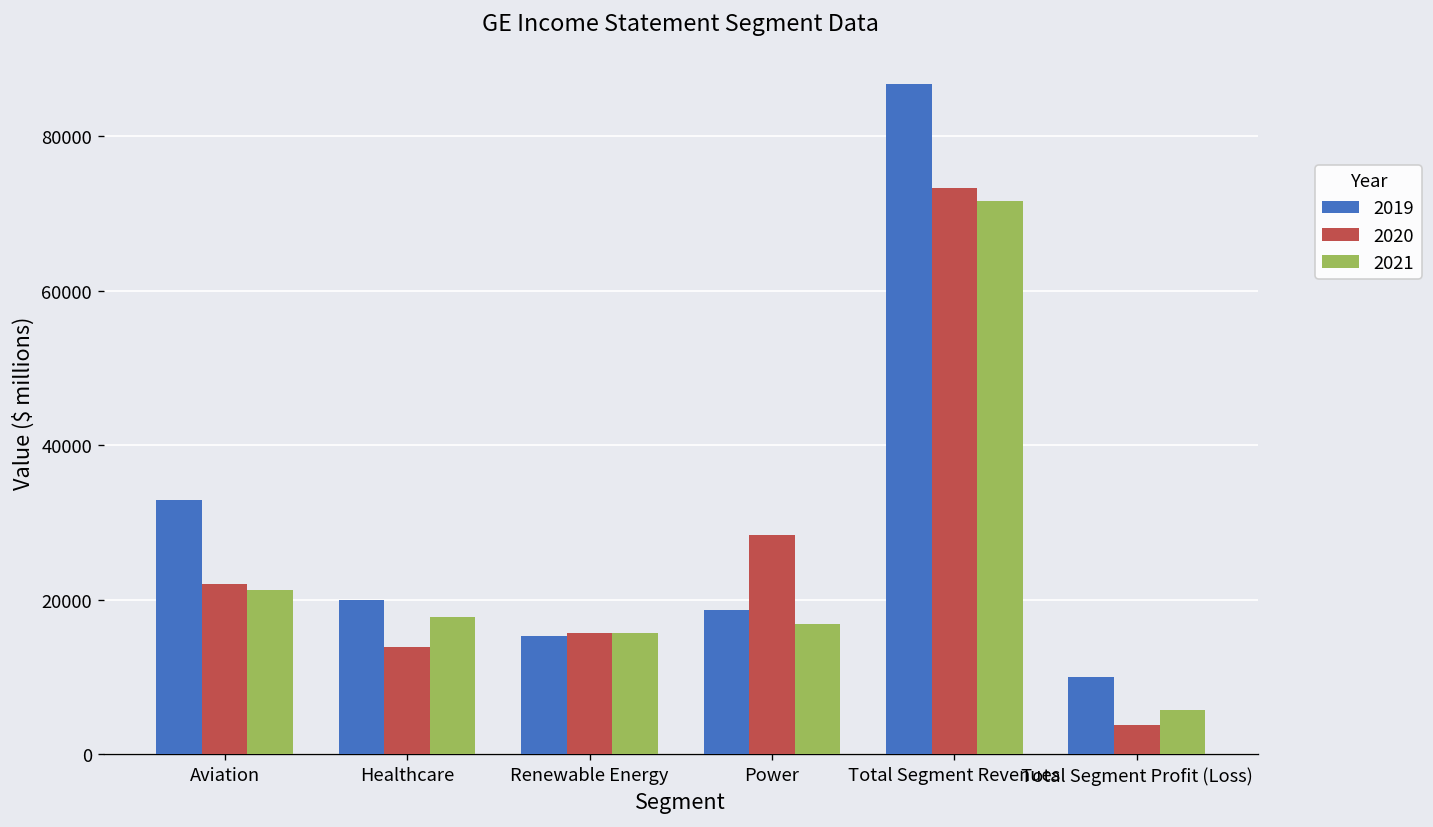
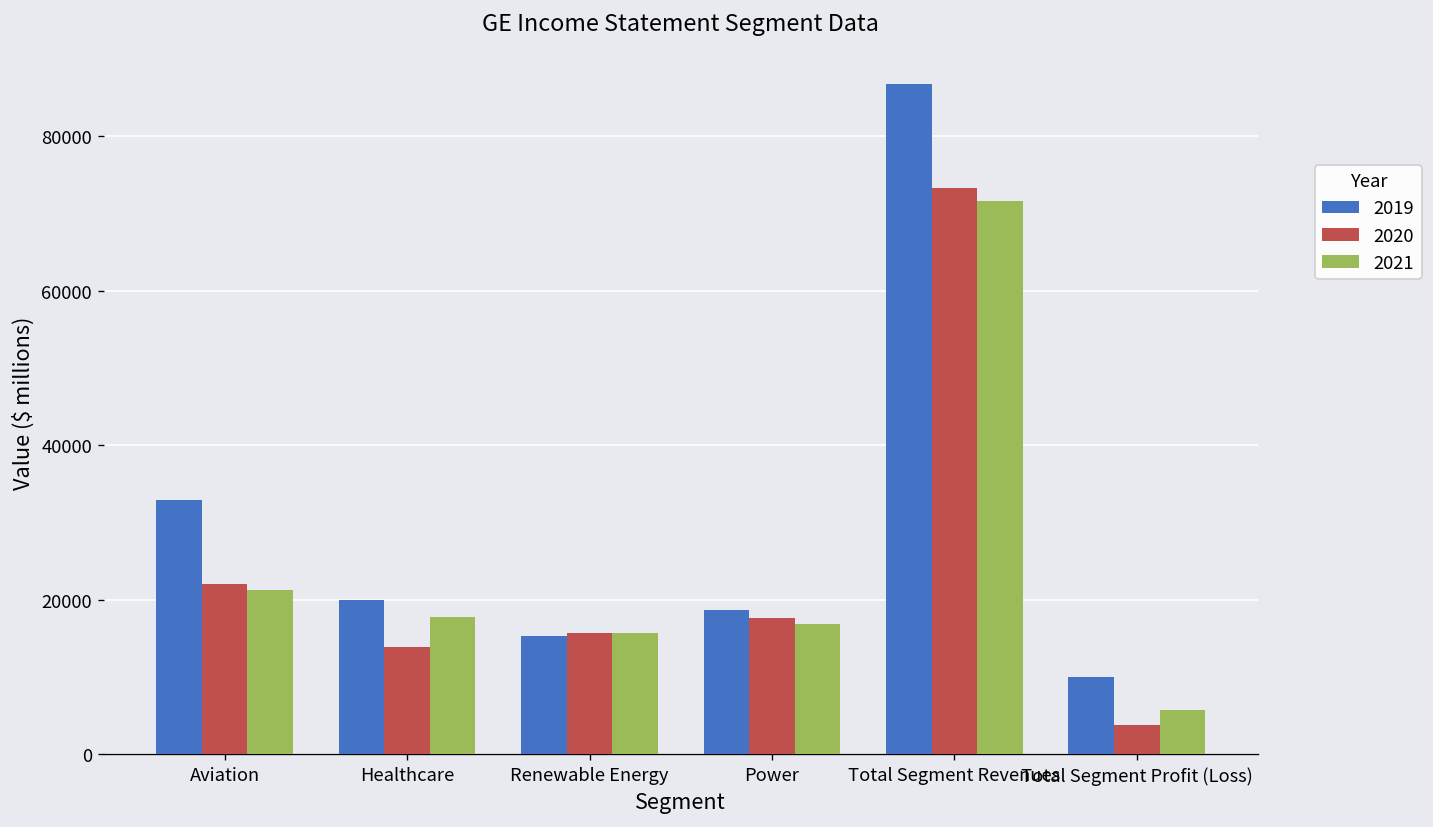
2020, Power: 28000 -> 18000
